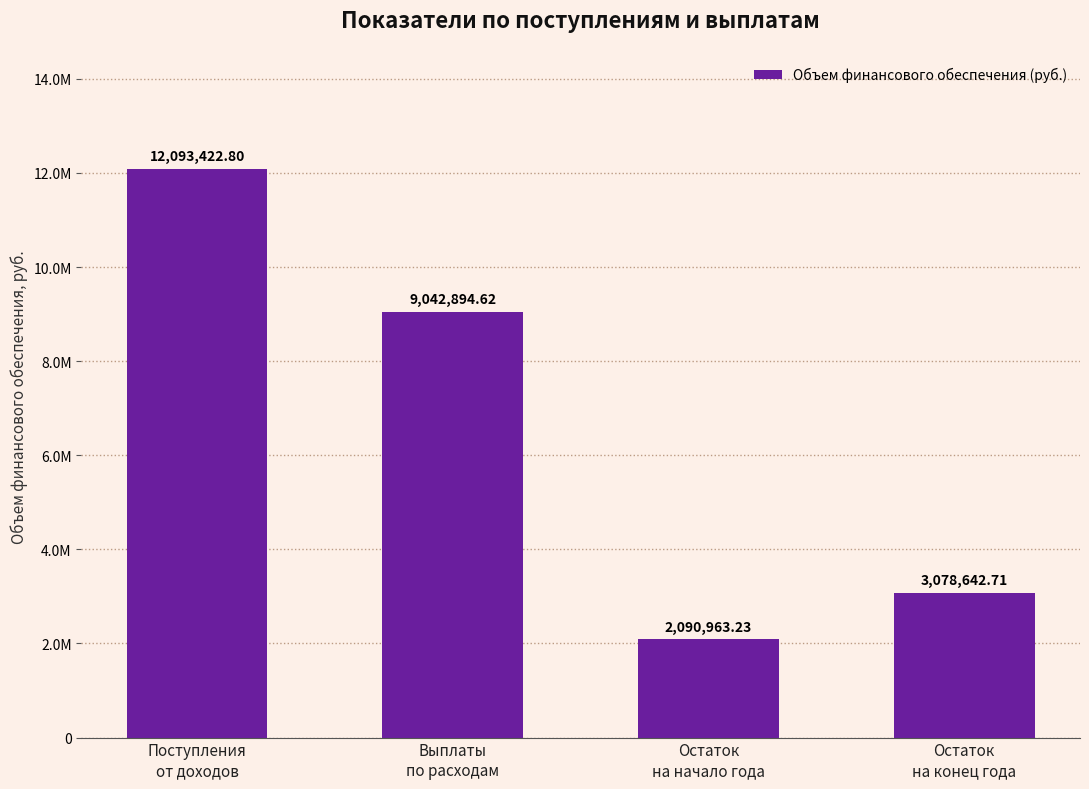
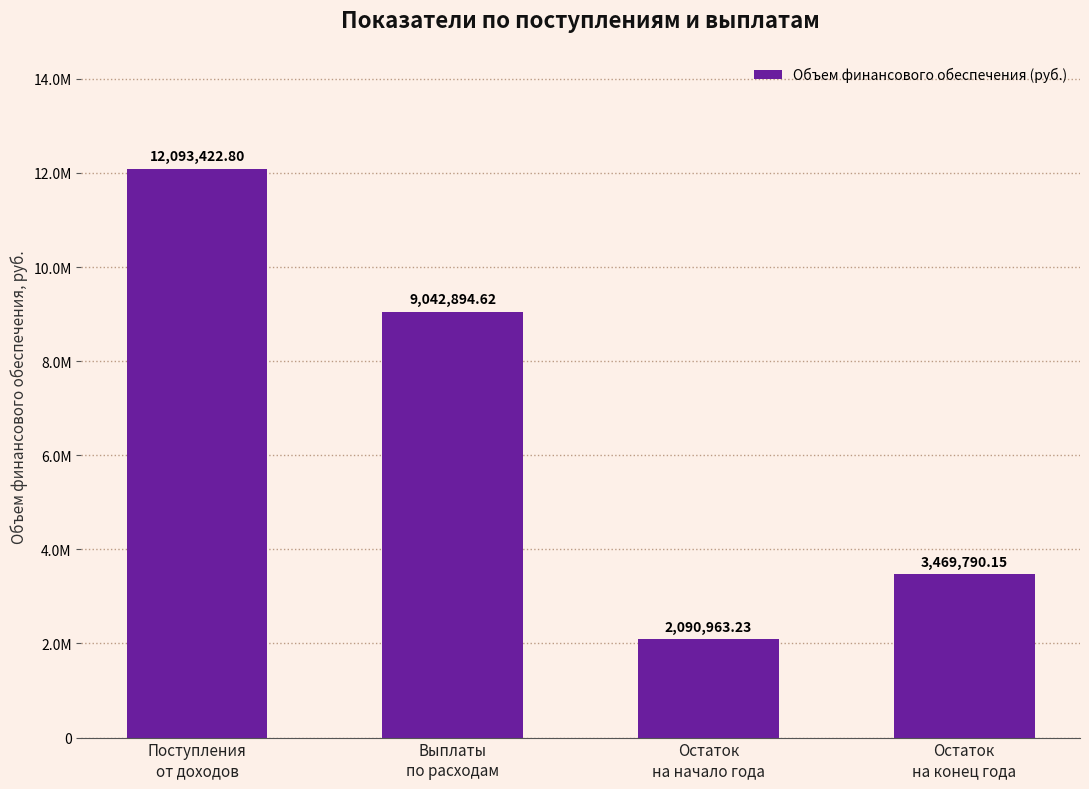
Остаток на конец года: 3,078,642.71 -> 3,469,790.15
